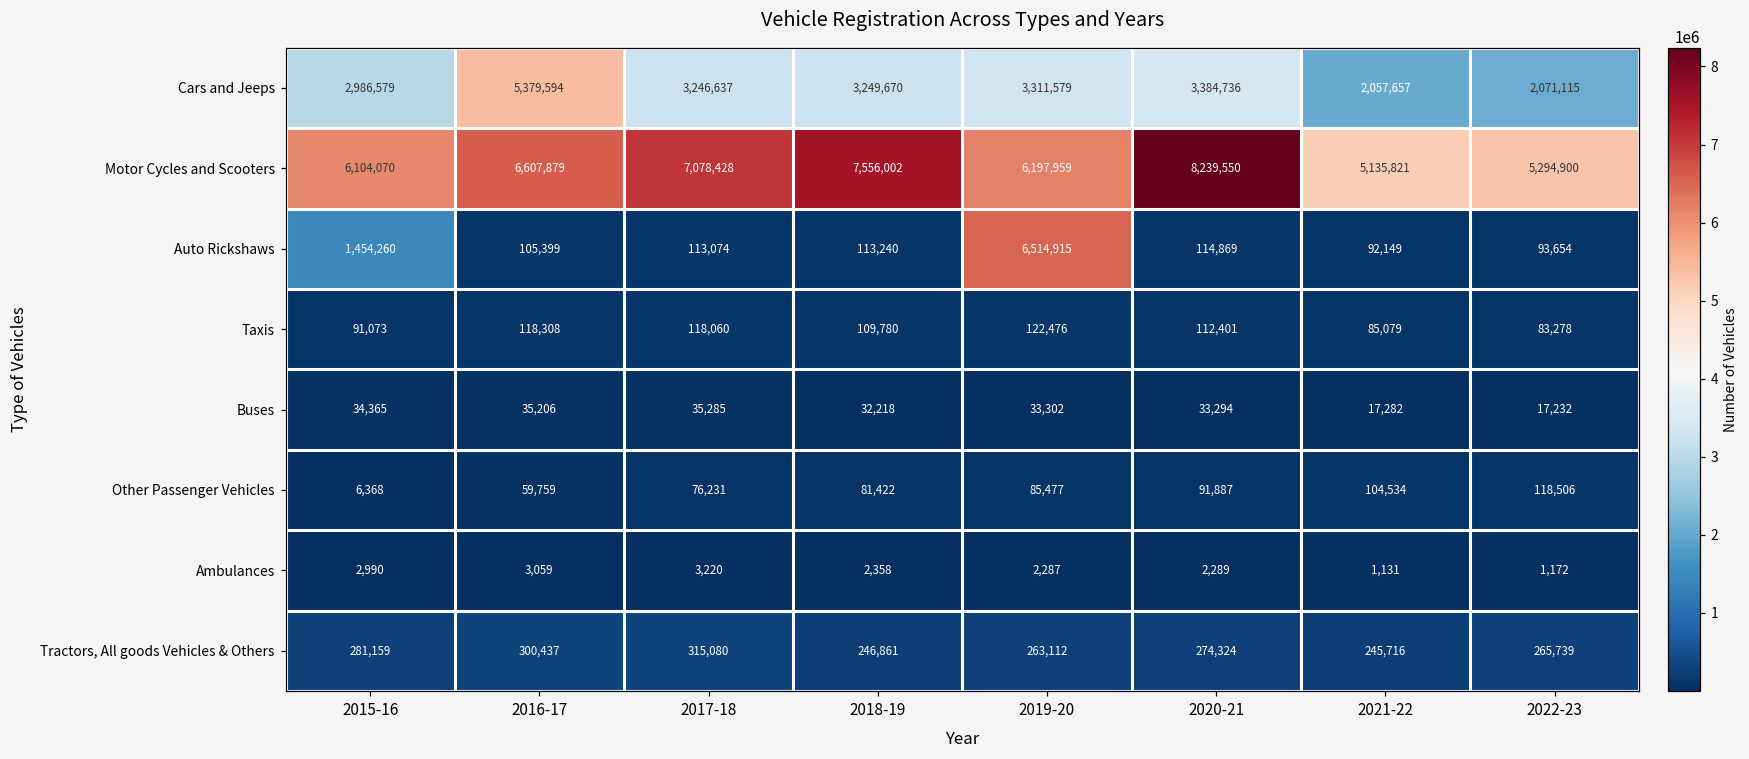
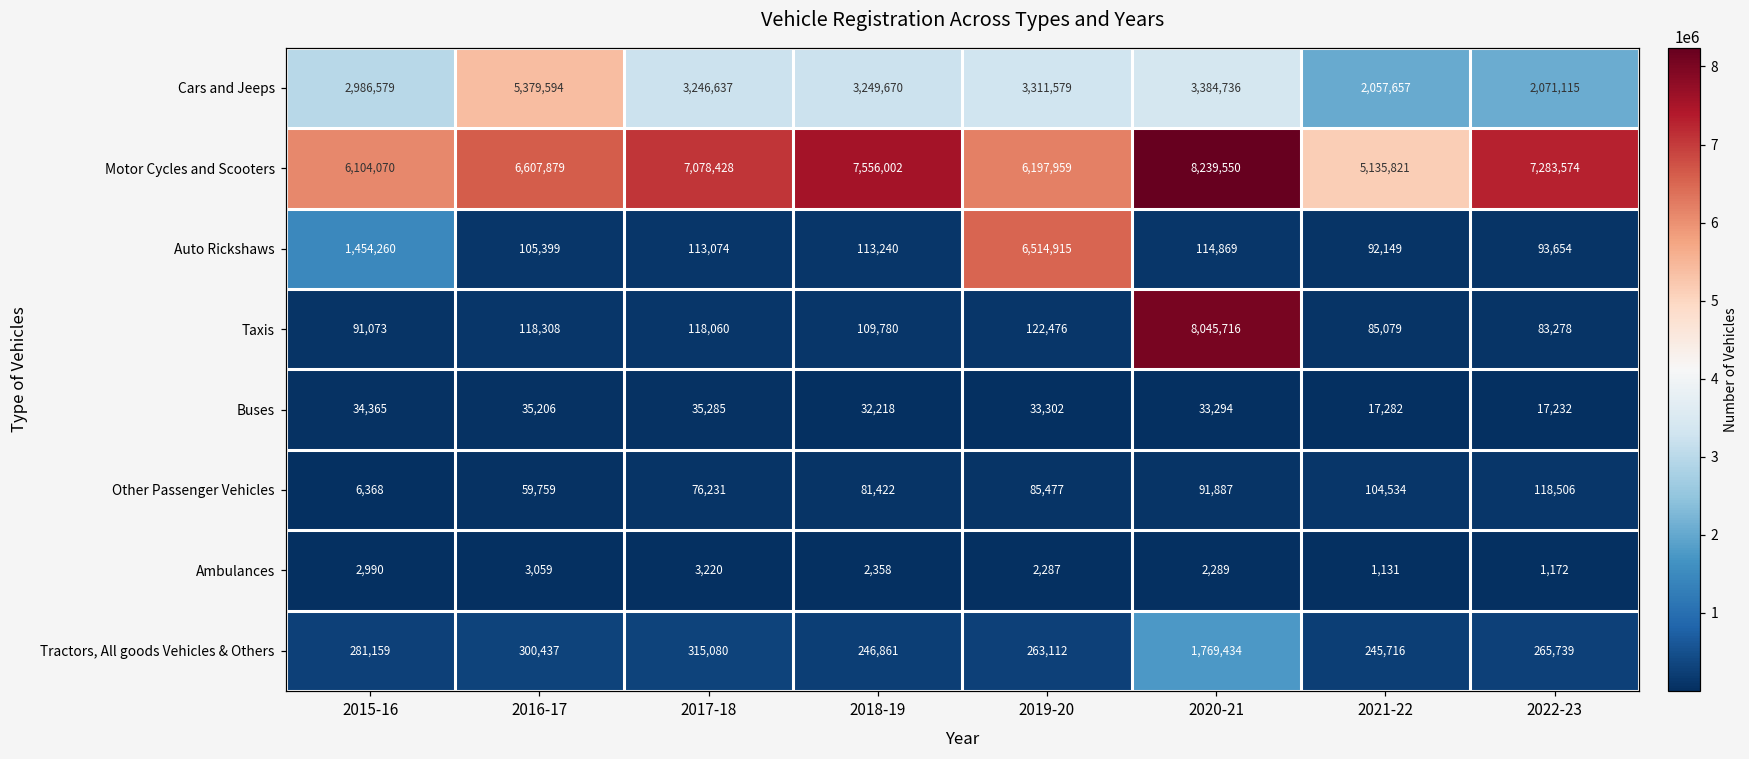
Motor Cycles and Scooters, 2022-23: 5,294,900 -> 7,283,574
Taxis, 2020-21: 112,401 -> 8,045,716
Tractors, All goods Vehicles & Others, 2020-21: 274,324 -> 1,769,434
